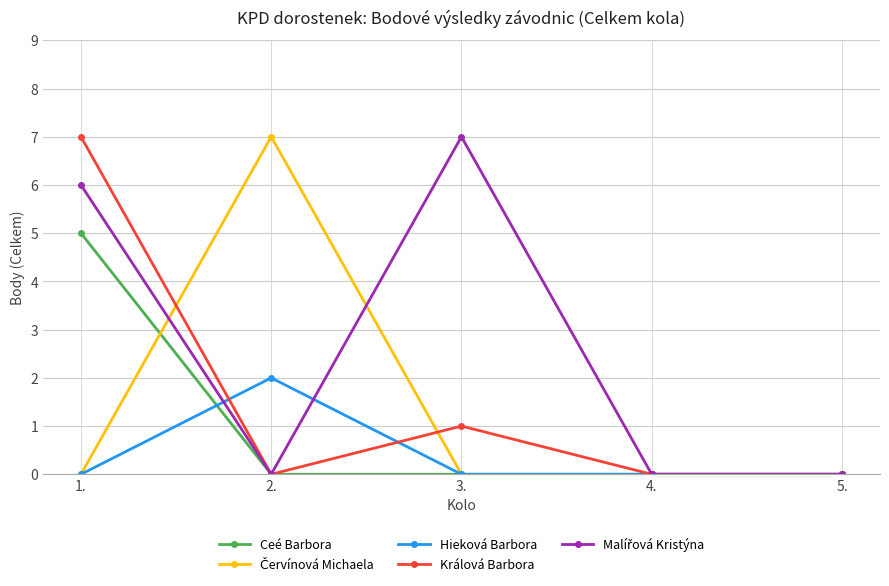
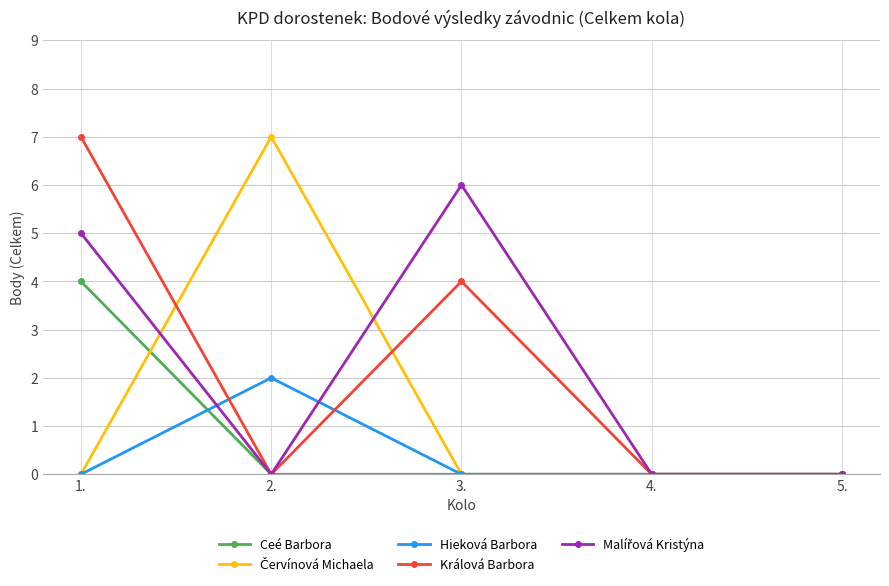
Ceé Barbora, 1.: 5 -> 4
Malířová Kristýna, 1.: 6 -> 5
Králová Barbora, 3.: 1 -> 4
Malířová Kristýna, 3.: 7 -> 6
